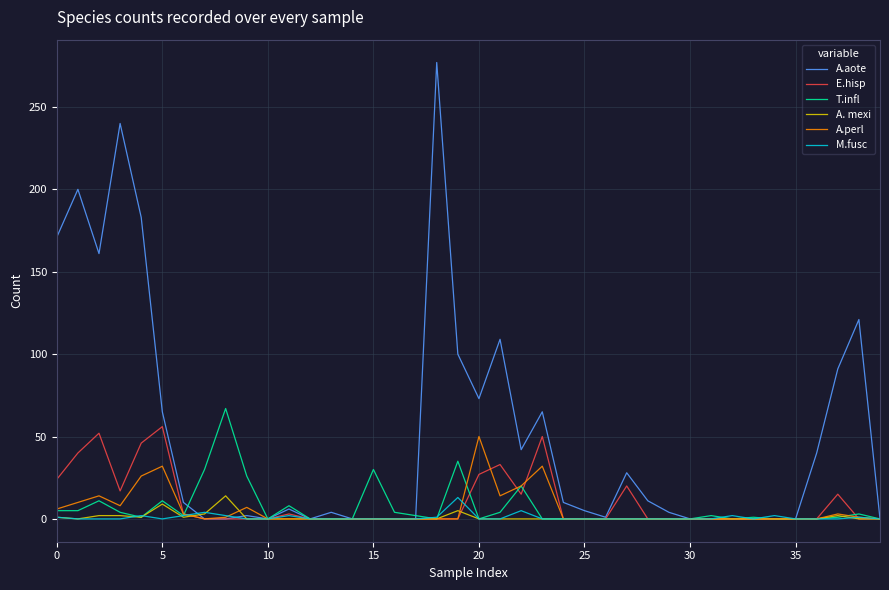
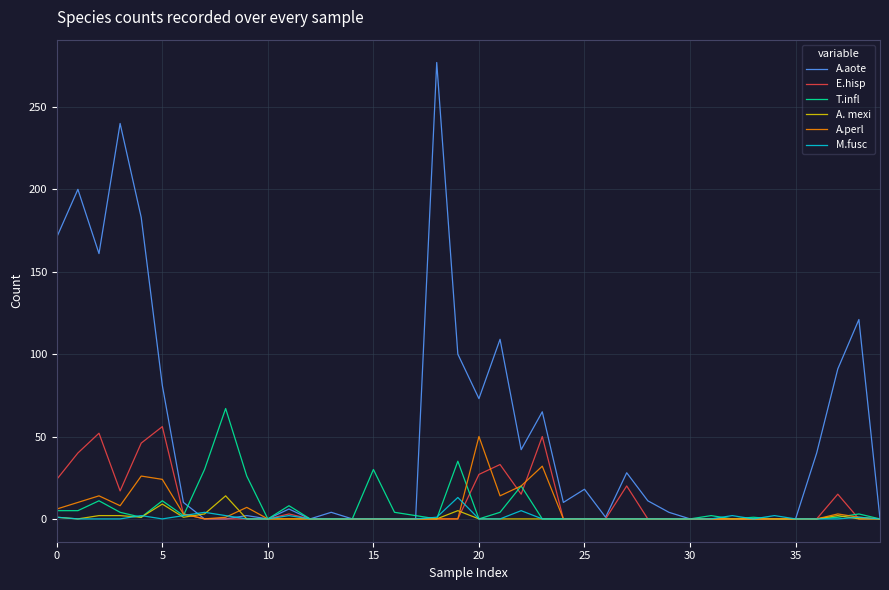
A.aote, 5: 65 -> 81
A.perl, 5: 32 -> 24
A.aote, 25: 5 -> 18
